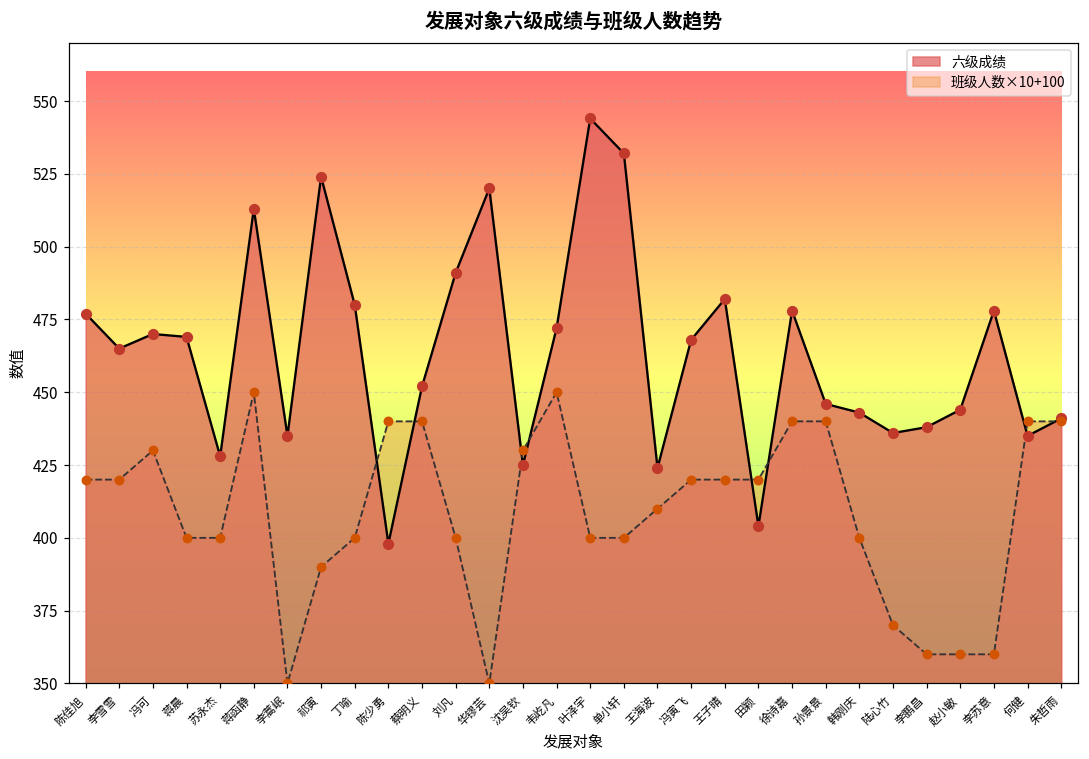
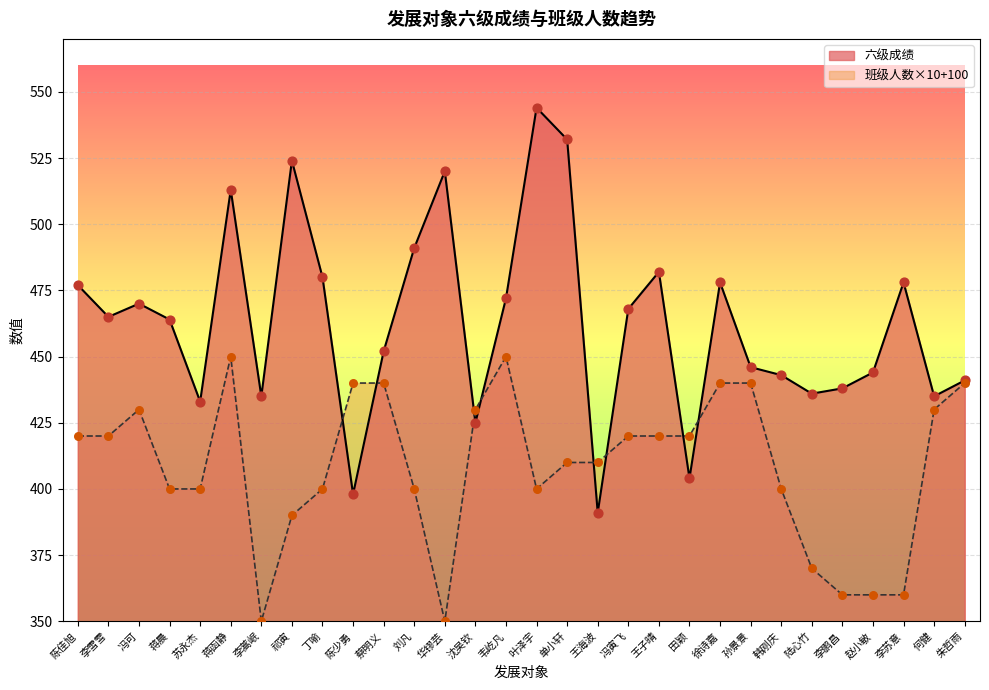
六级成绩, 蒋晨: 469 -> 464
六级成绩, 苏永杰: 428 -> 433
班级人数×10+100, 单小轩: 400 -> 410
六级成绩, 王海波: 424 -> 391
班级人数×10+100, 何健: 440 -> 430
